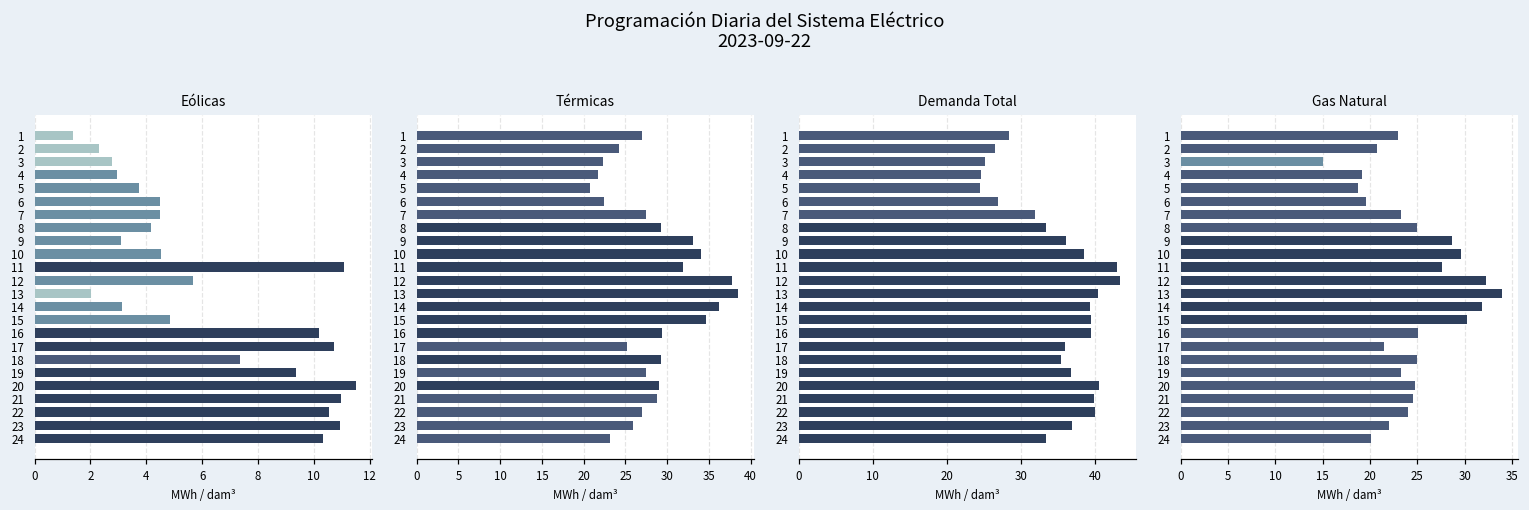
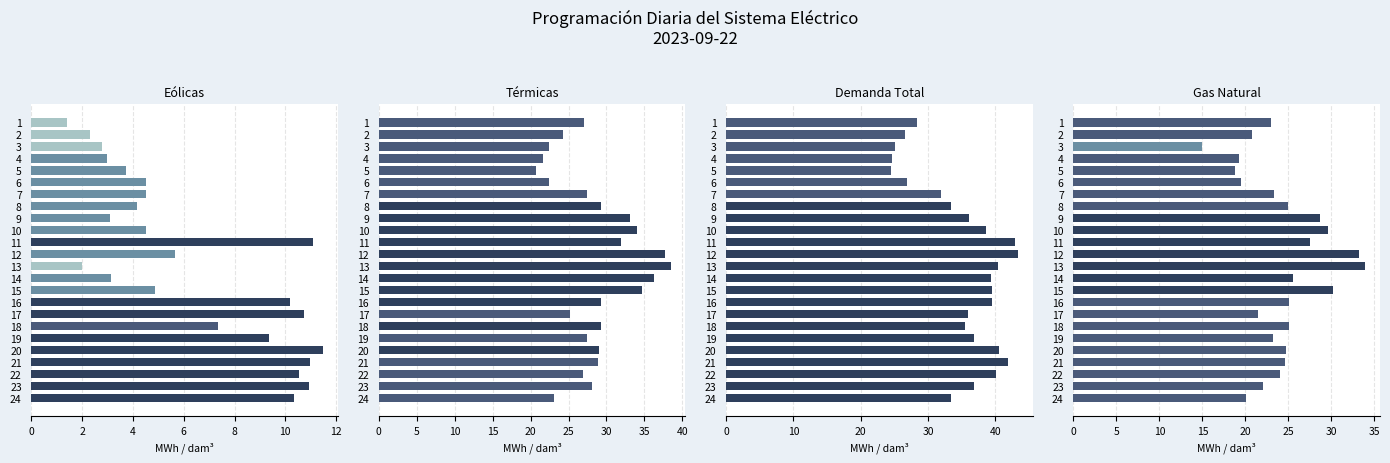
Térmicas, 23: 26 -> 28
Demanda Total, 21: 40 -> 42
Gas Natural, 12: 32 -> 33
Gas Natural, 14: 32 -> 26
